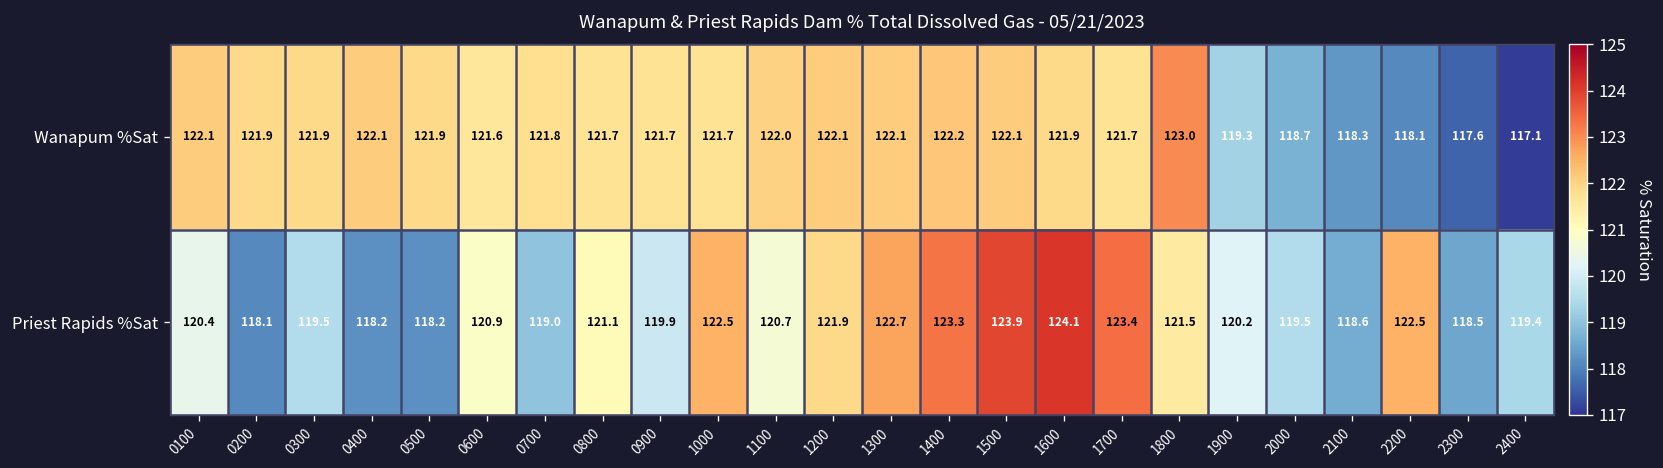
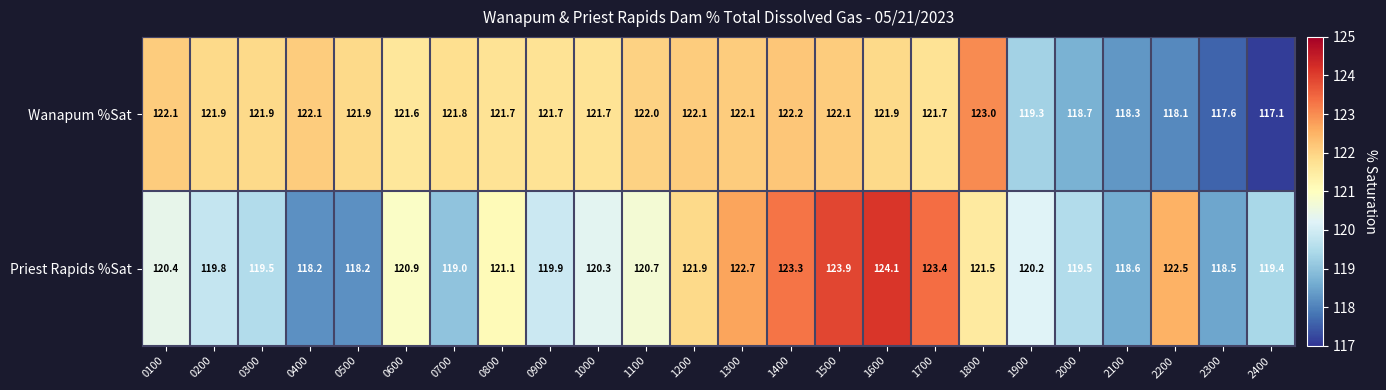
Priest Rapids %Sat, 0200: 118.1 -> 119.8
Priest Rapids %Sat, 1000: 122.5 -> 120.3
